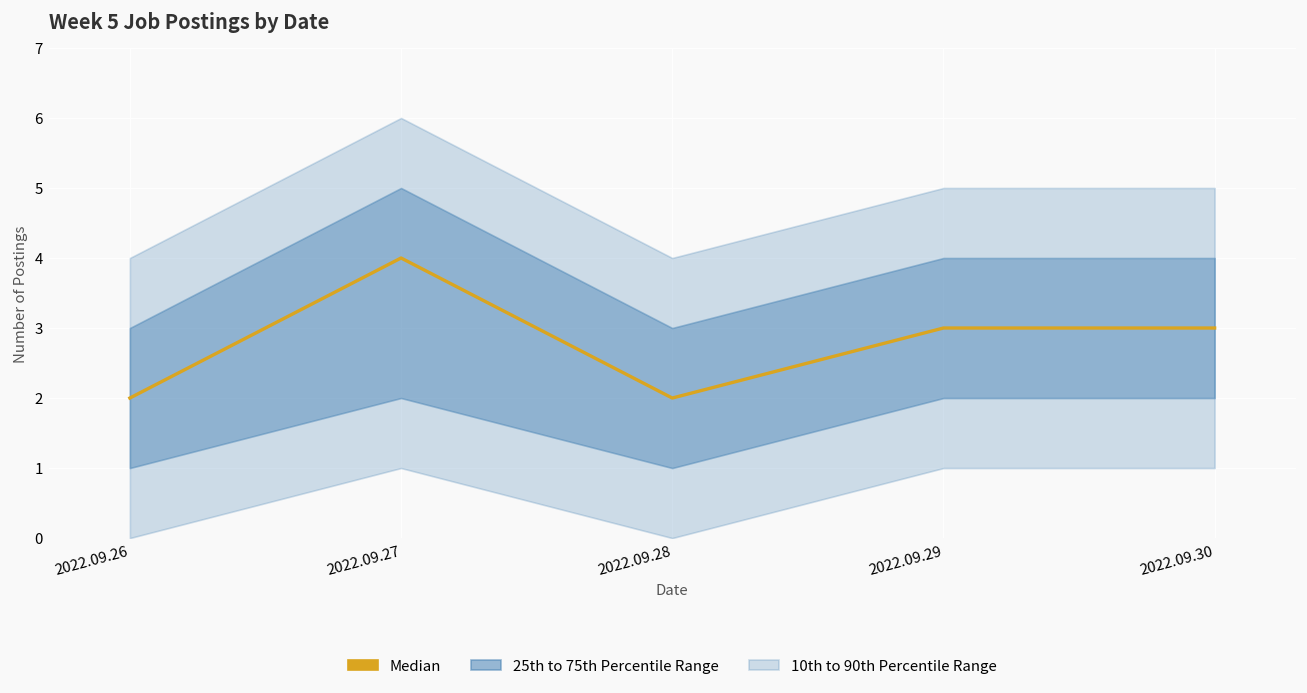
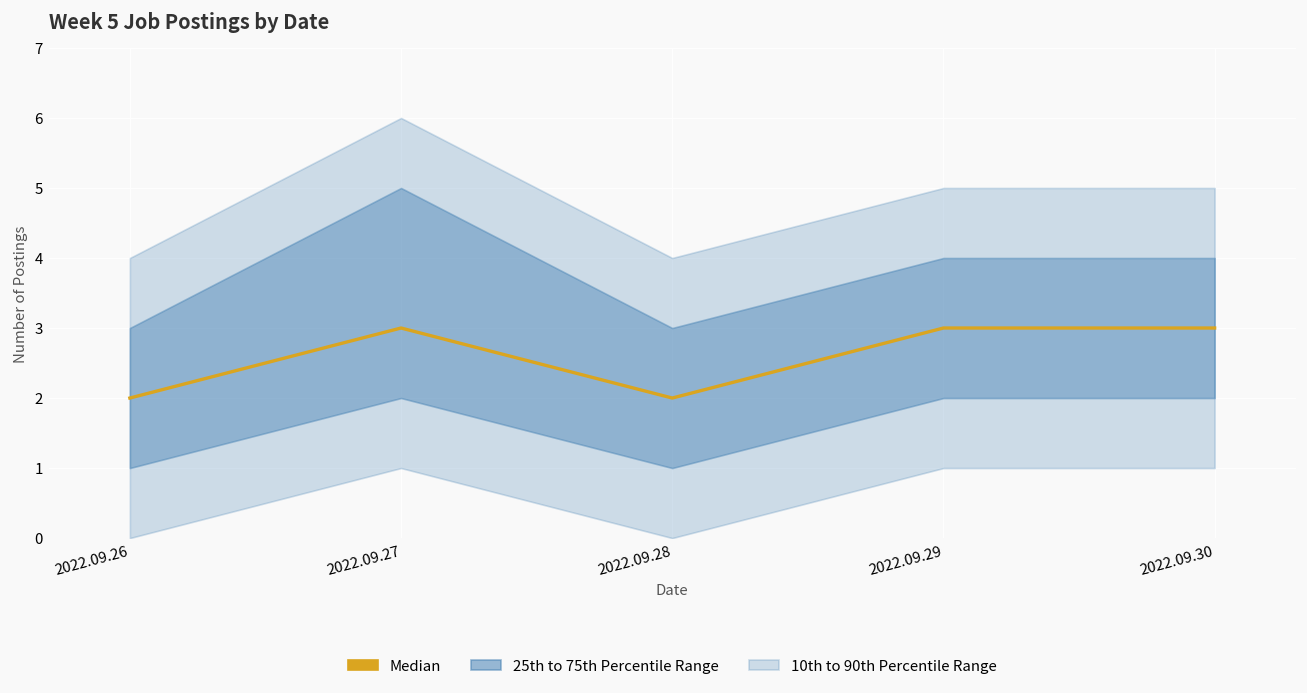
Median, 2022.09.27: 4 -> 3
